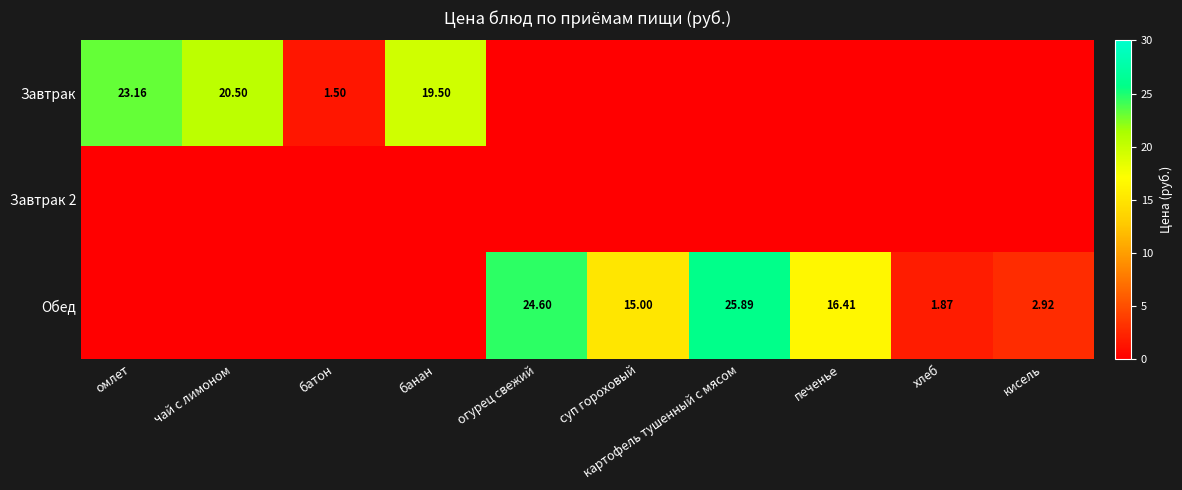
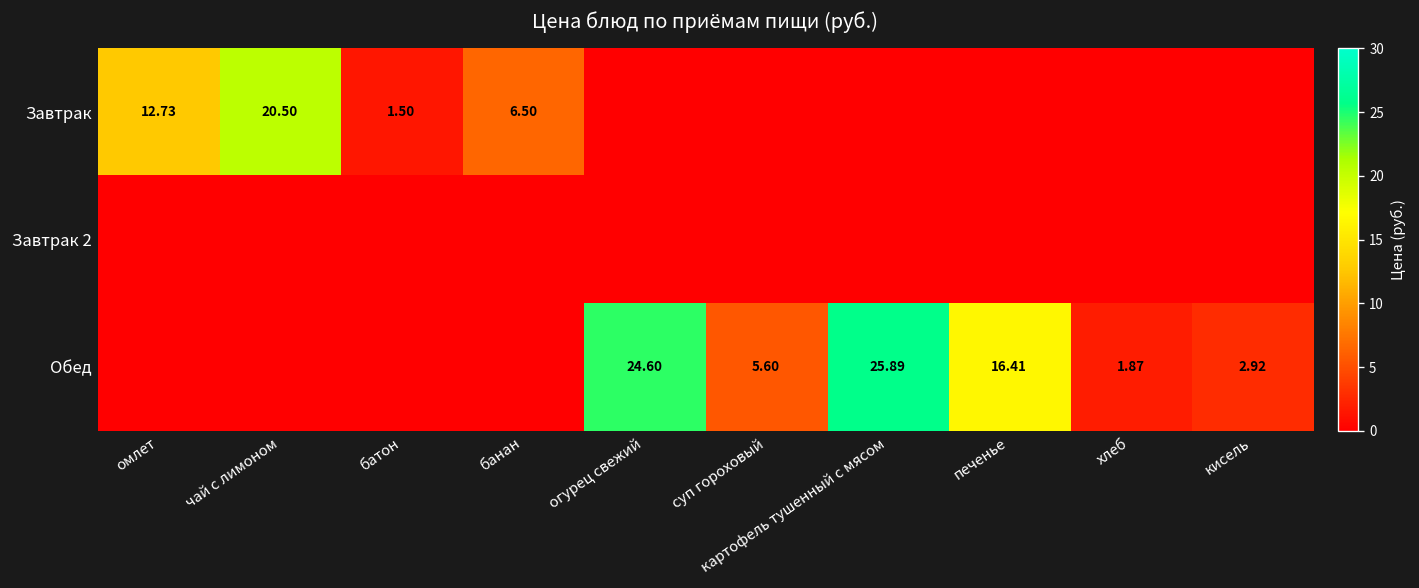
Завтрак, омлет: 23.16 -> 12.73
Завтрак, банан: 19.50 -> 6.50
Обед, суп гороховый: 15.00 -> 5.60
